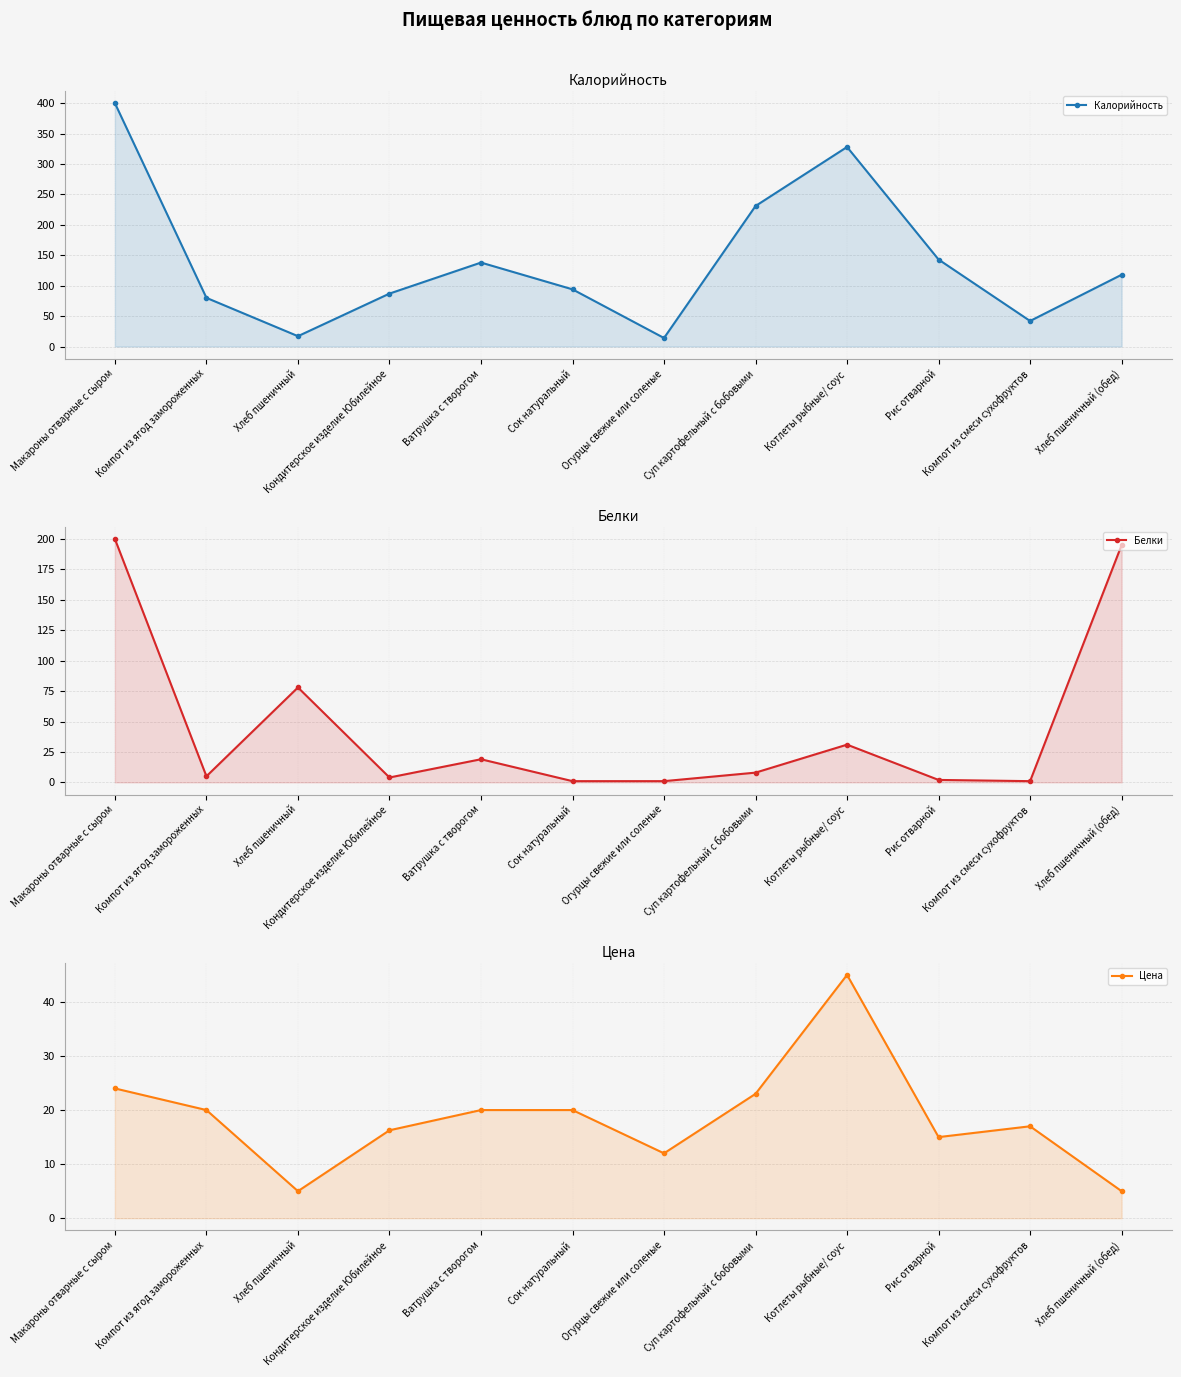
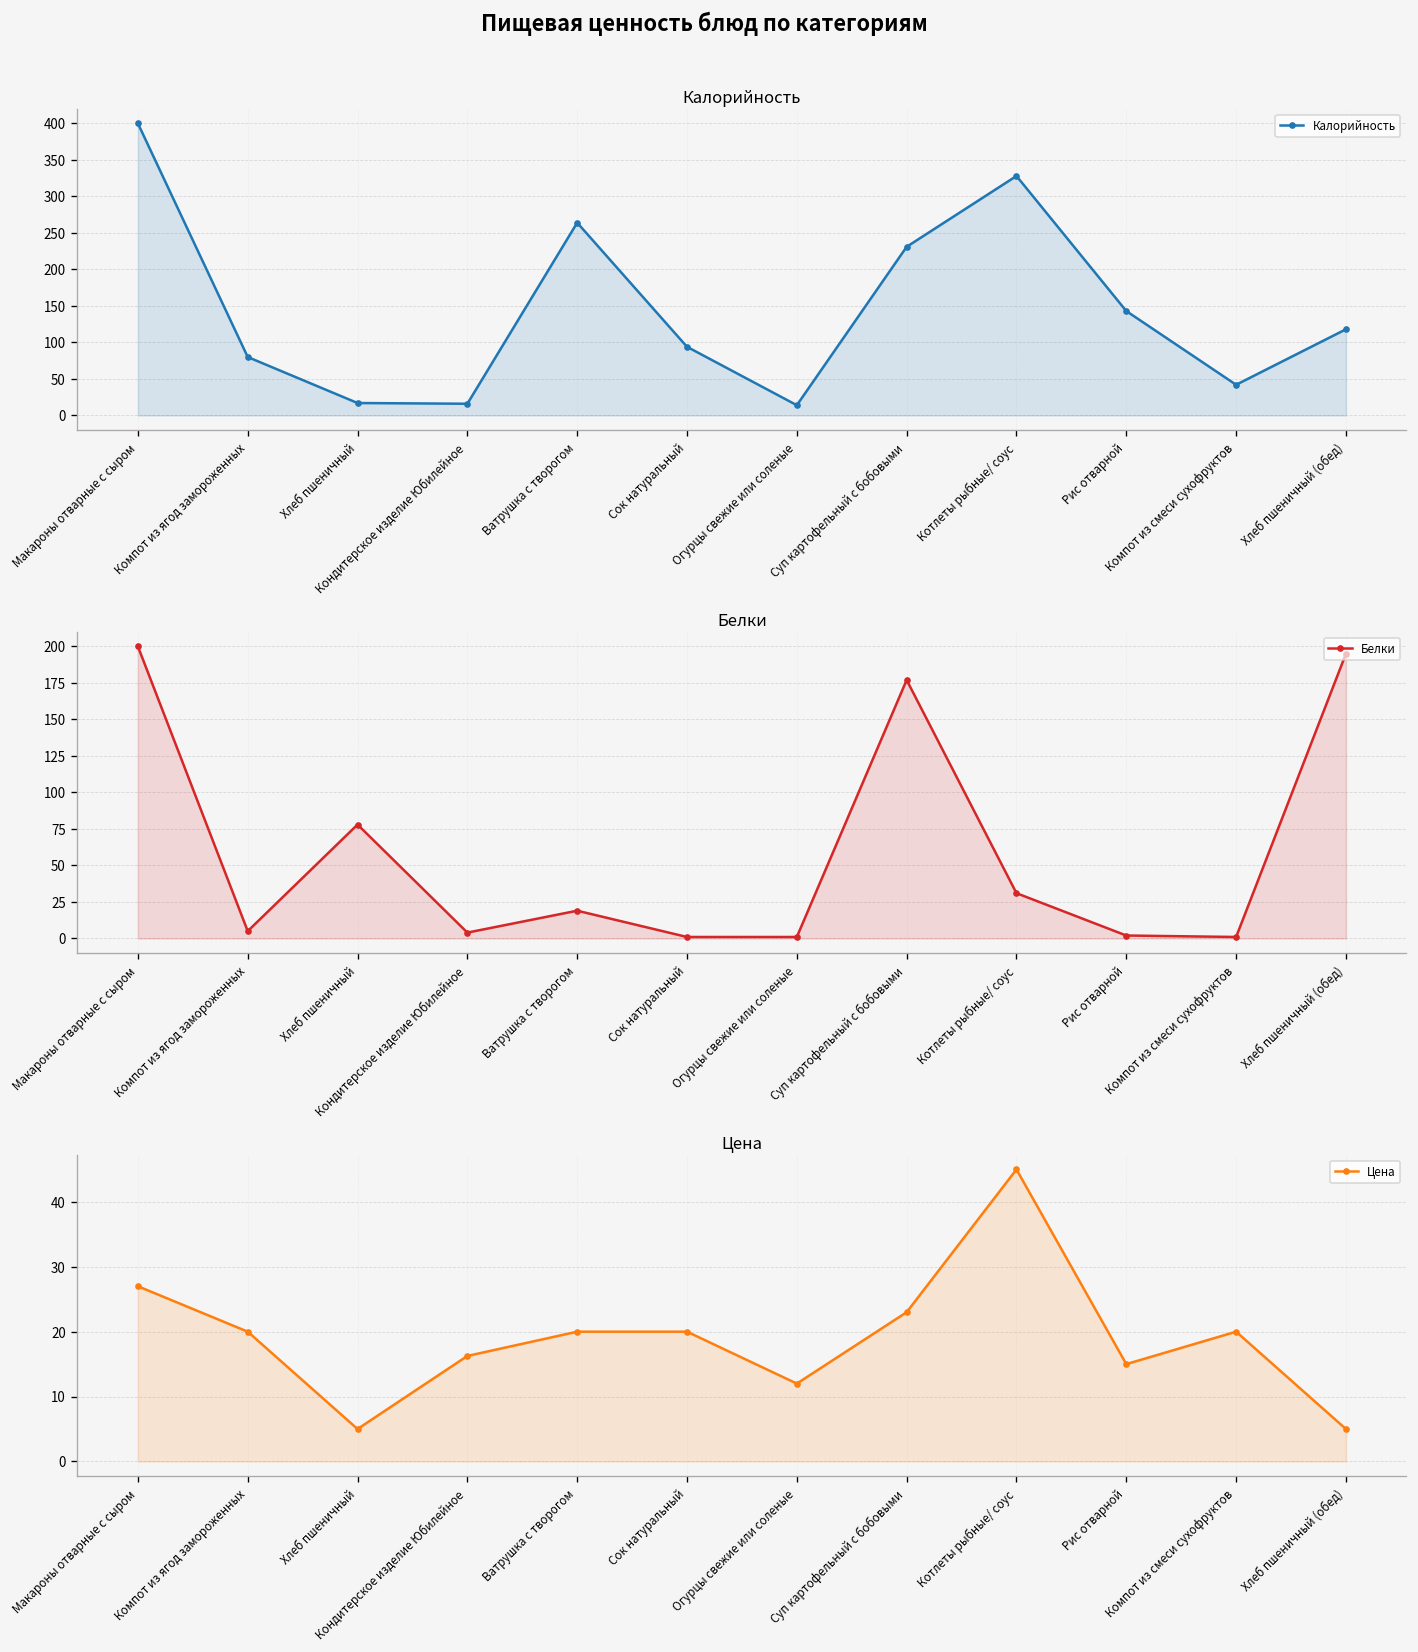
Калорийность, Кондитерское изделие Юбилейное: 90 -> 20
Калорийность, Ватрушка с творогом: 140 -> 260
Белки, Суп картофельный с бобовыми: 8 -> 177
Цена, Макароны отварные с сыром: 24 -> 27
Цена, Компот из смеси сухофруктов: 17 -> 20
